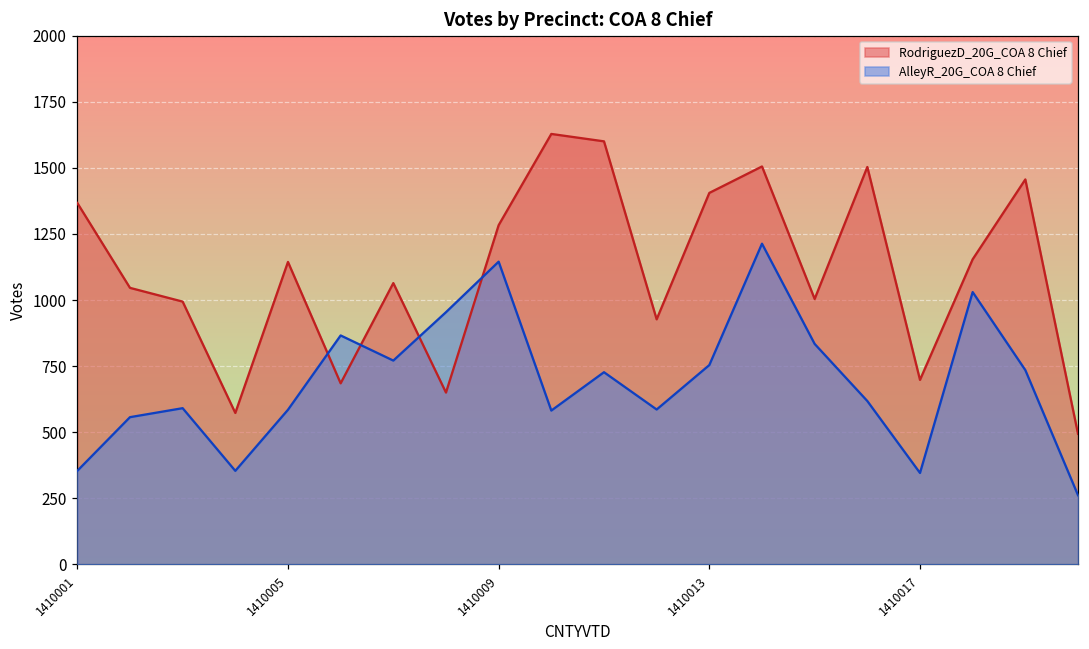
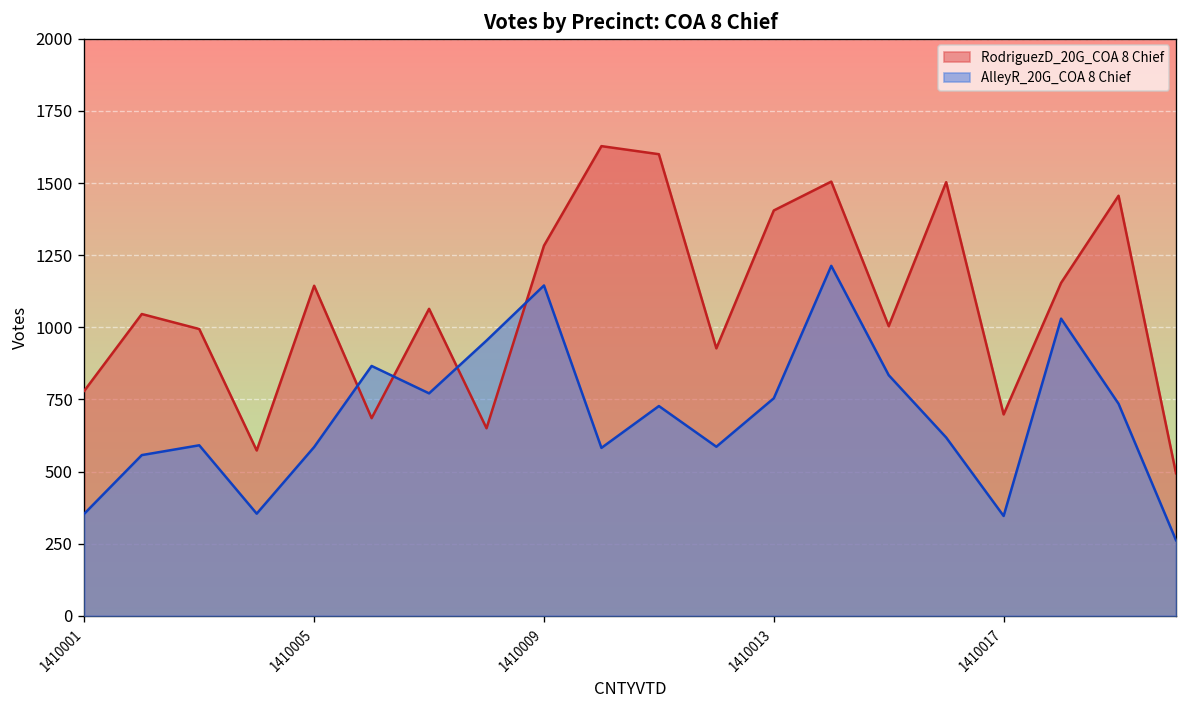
RodriguezD_20G_COA 8 Chief, 1410001: 1370 -> 780
